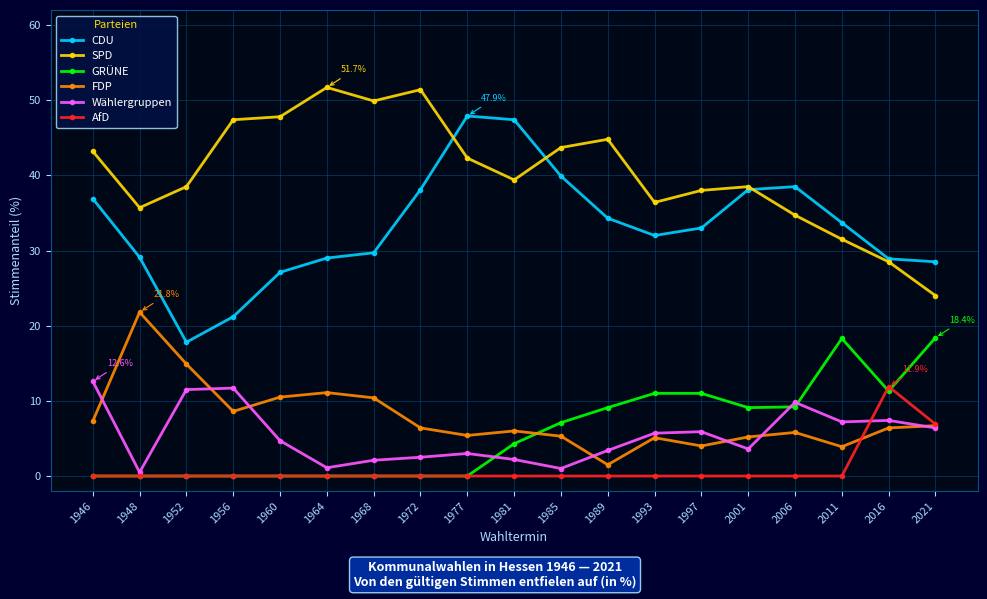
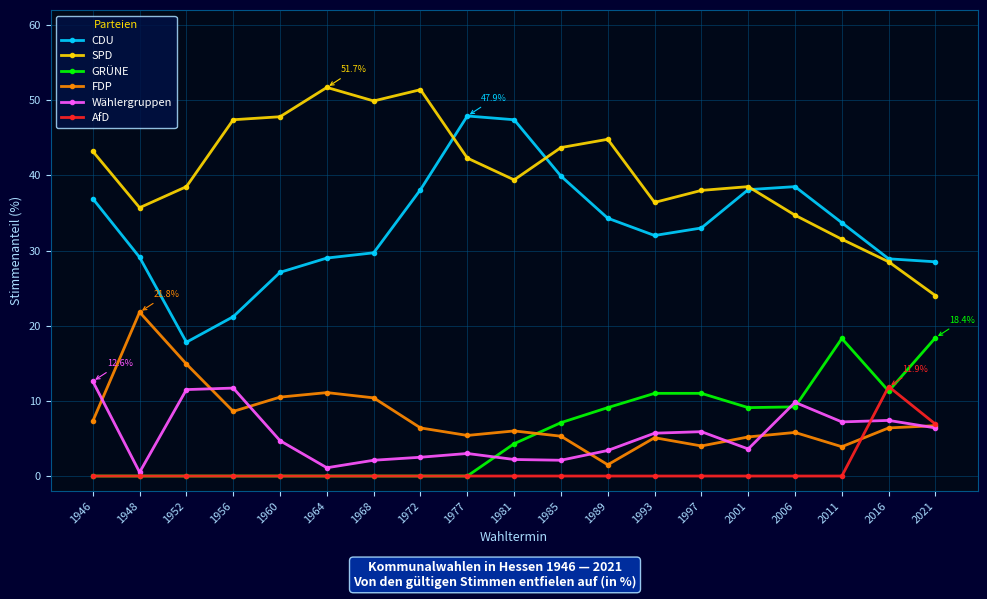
Wählergruppen, 1985: 1 -> 2
